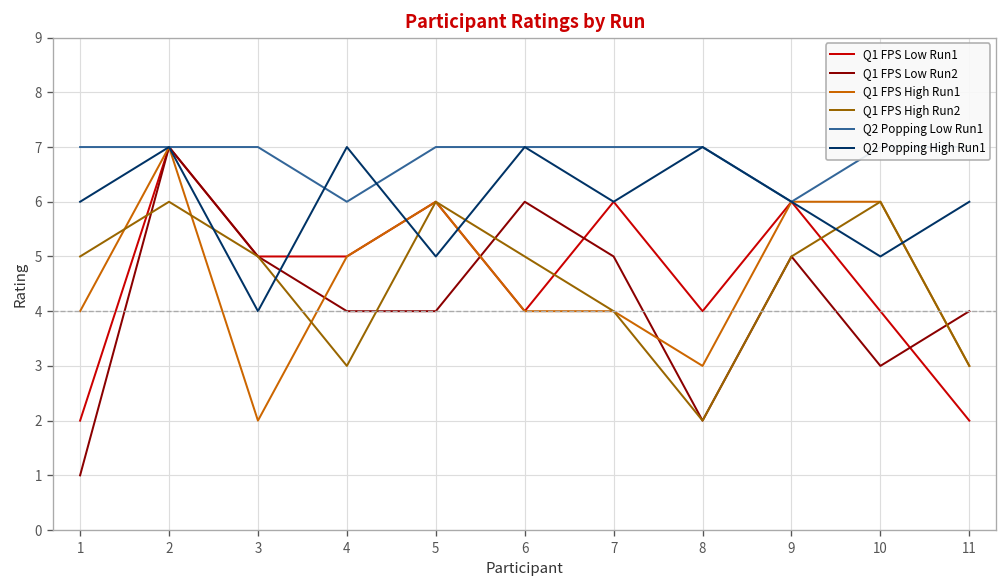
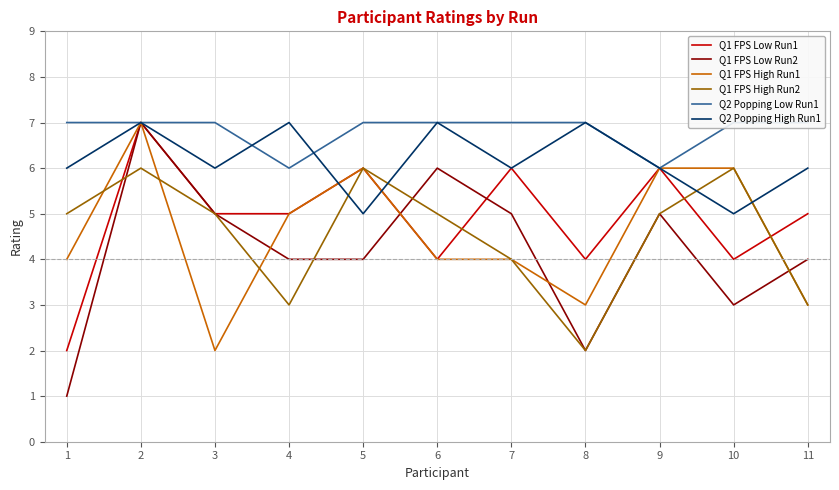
Q2 Popping High Run1, 3: 4 -> 6
Q1 FPS Low Run1, 11: 2 -> 5
